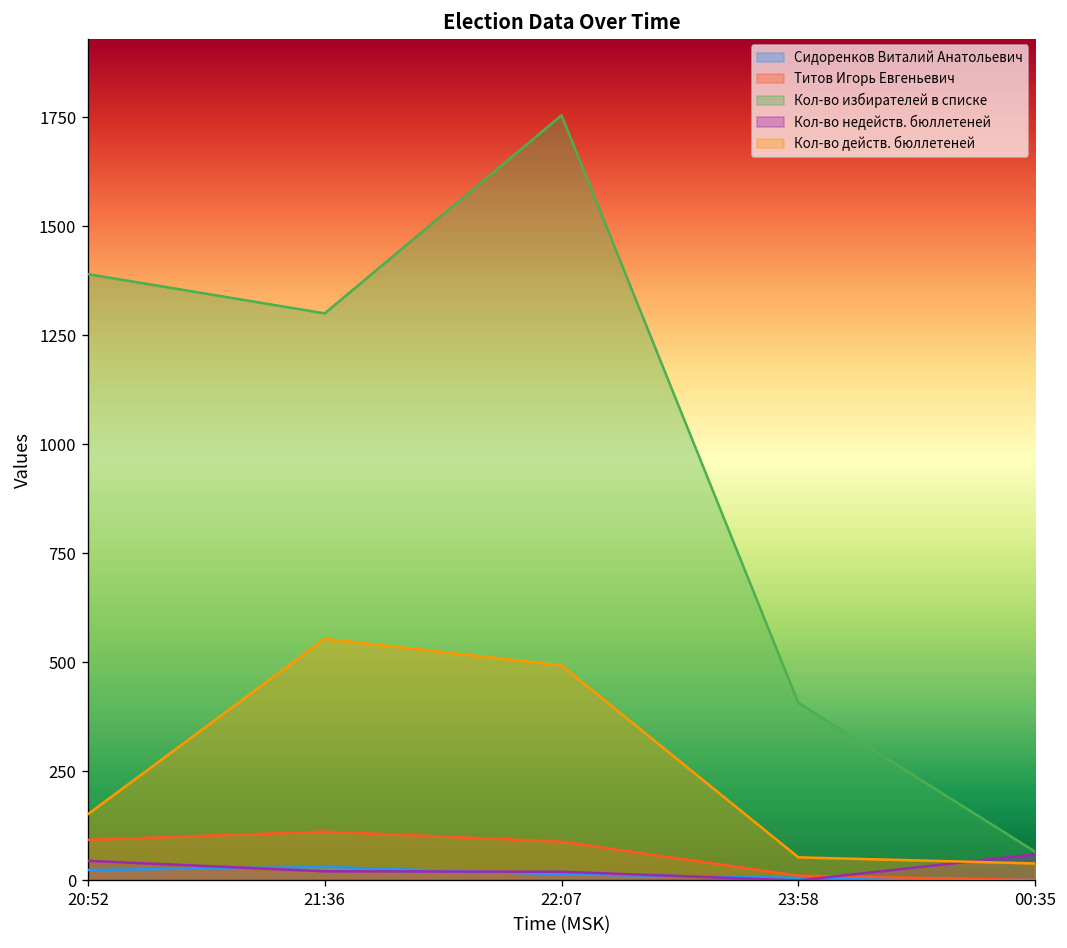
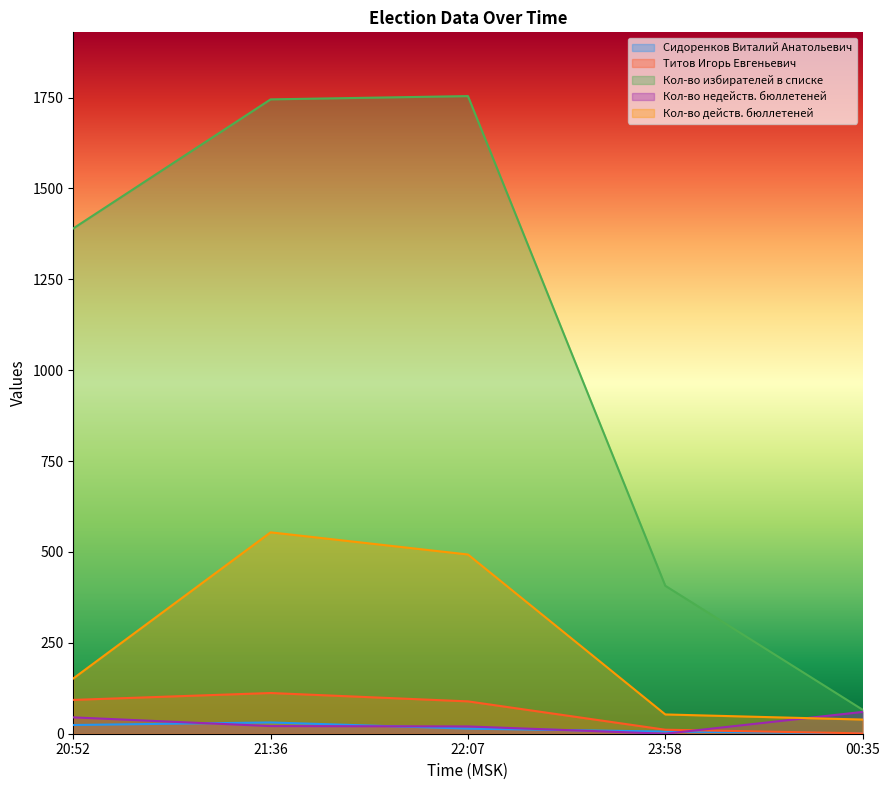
Кол-во избирателей в списке, 21:36: 1300 -> 1750
